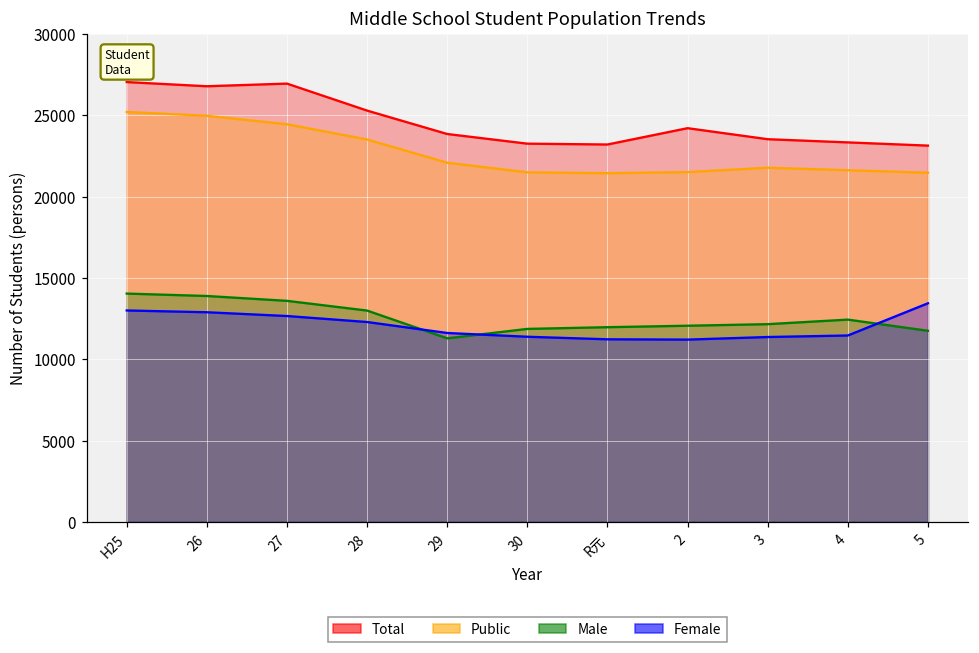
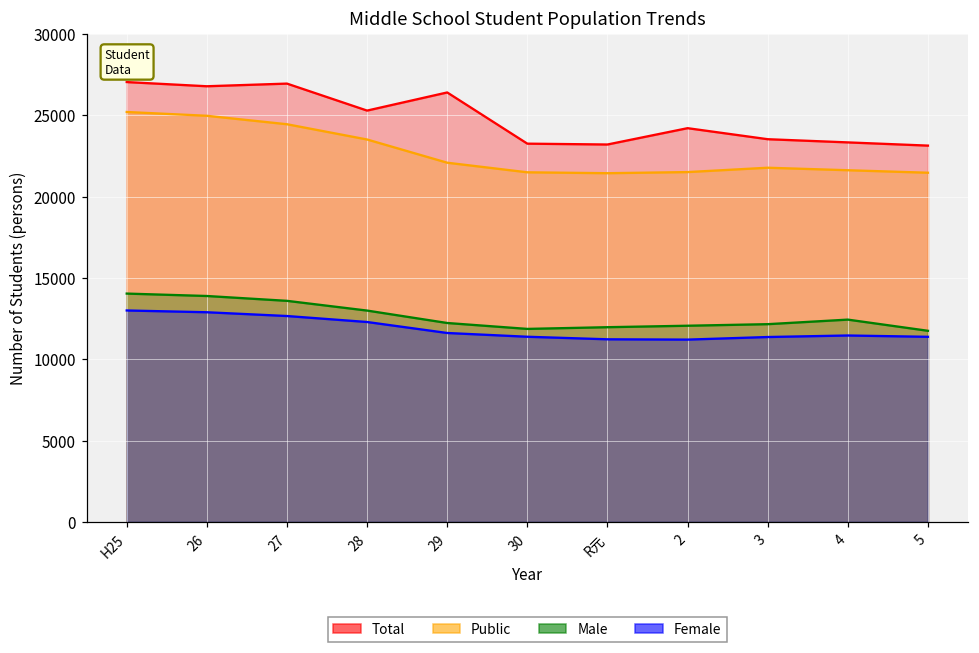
Total, 29: 23900 -> 26400
Male, 29: 11300 -> 12200
Female, 5: 13400 -> 11400
